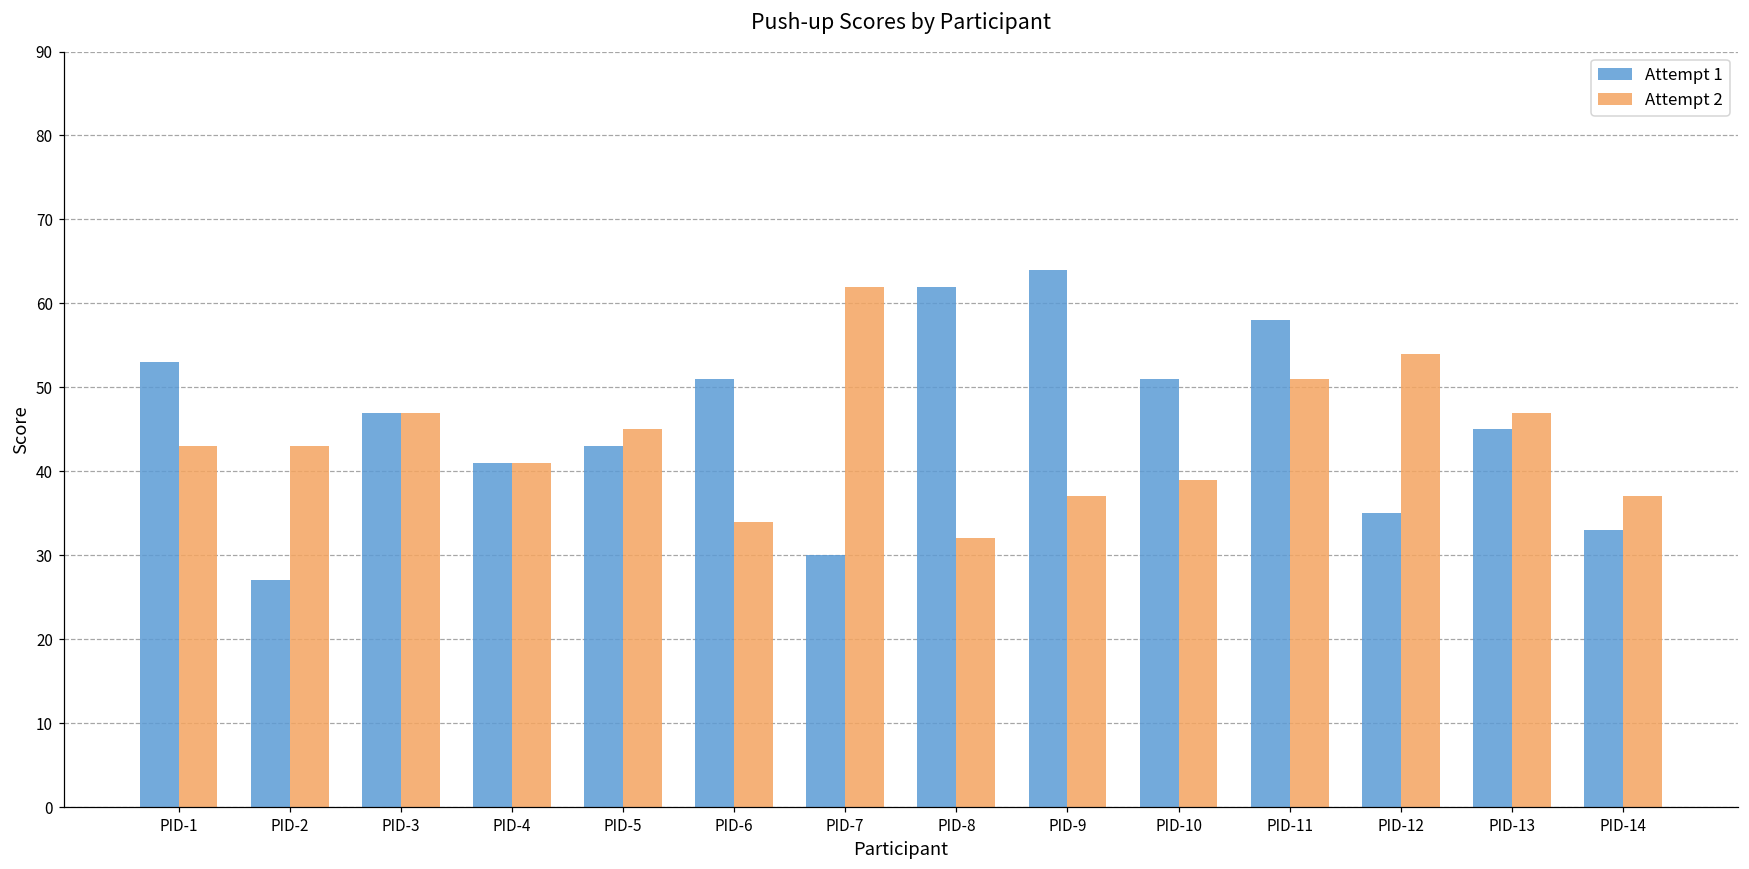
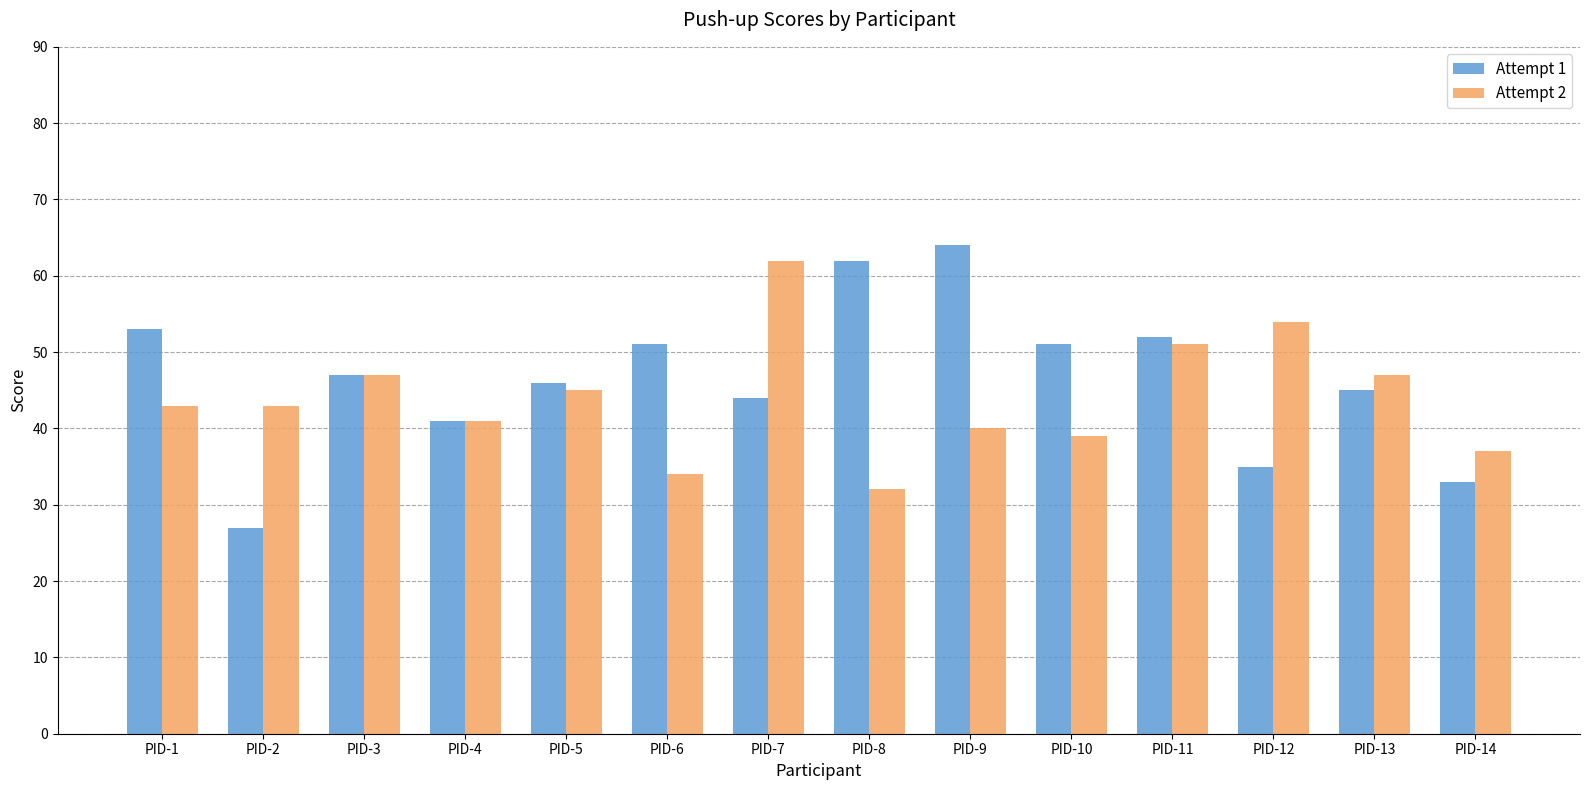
Attempt 1, PID-5: 43 -> 46
Attempt 1, PID-7: 30 -> 44
Attempt 2, PID-9: 37 -> 40
Attempt 1, PID-11: 58 -> 52
